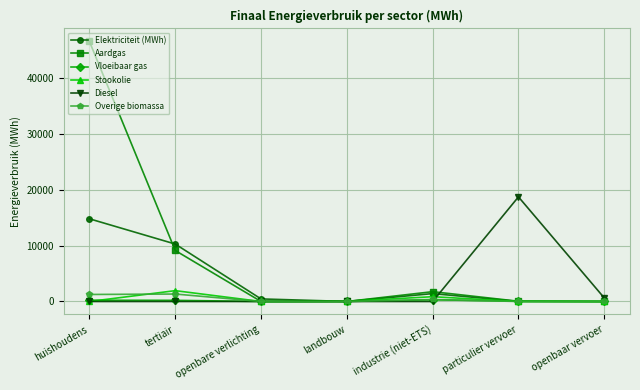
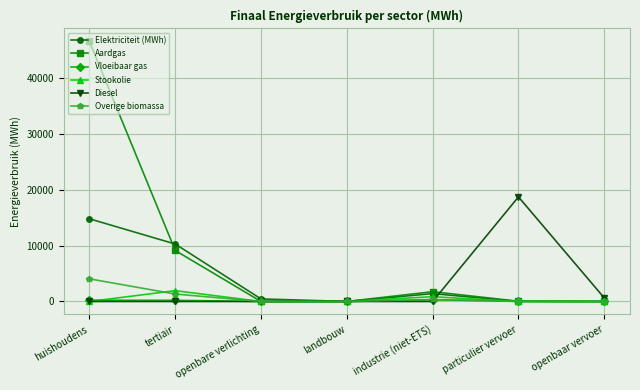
Overige biomassa, huishoudens: 1000 -> 4000
